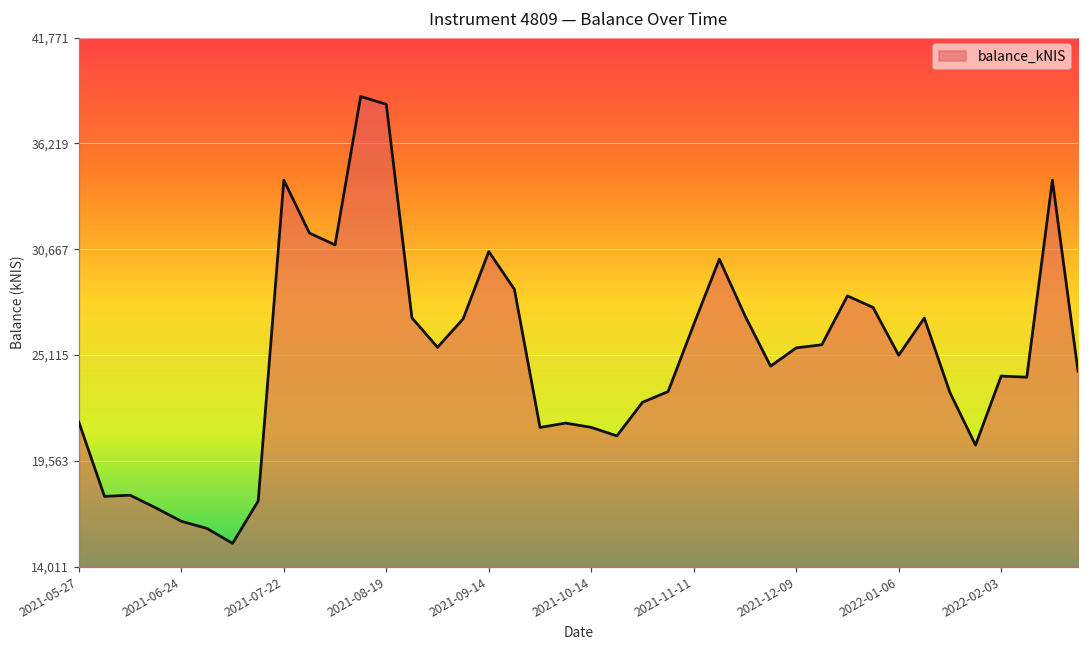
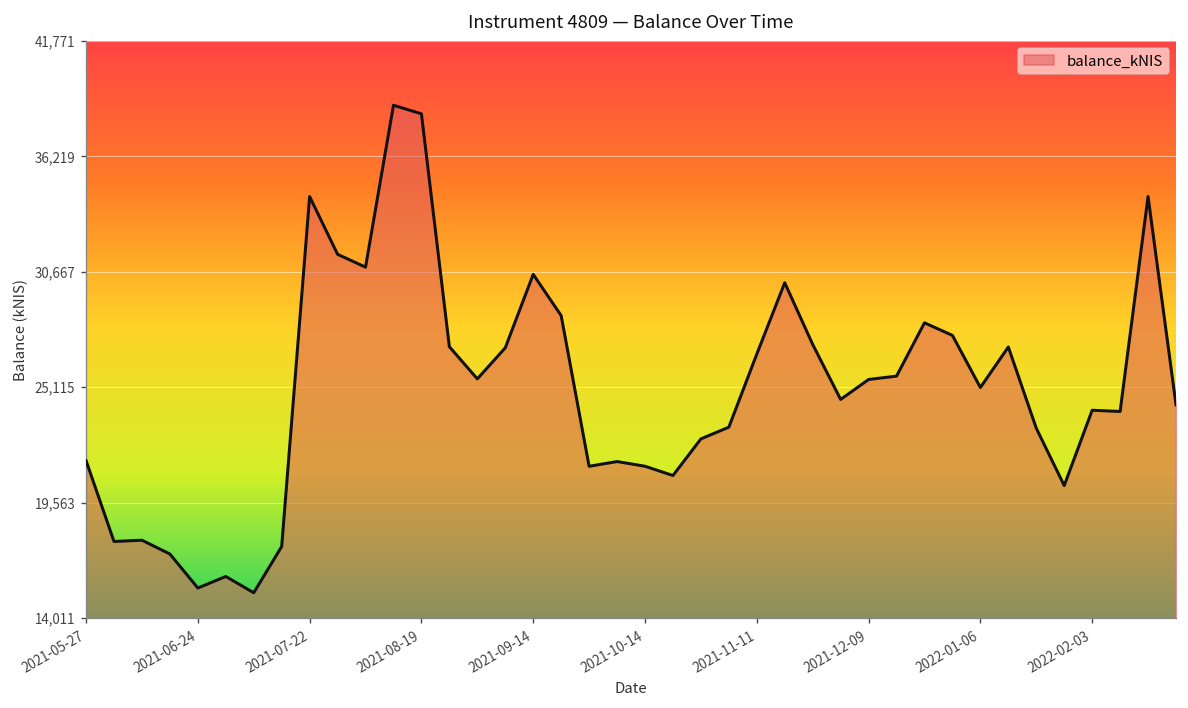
2021-06-24: 16,400 -> 15,500
